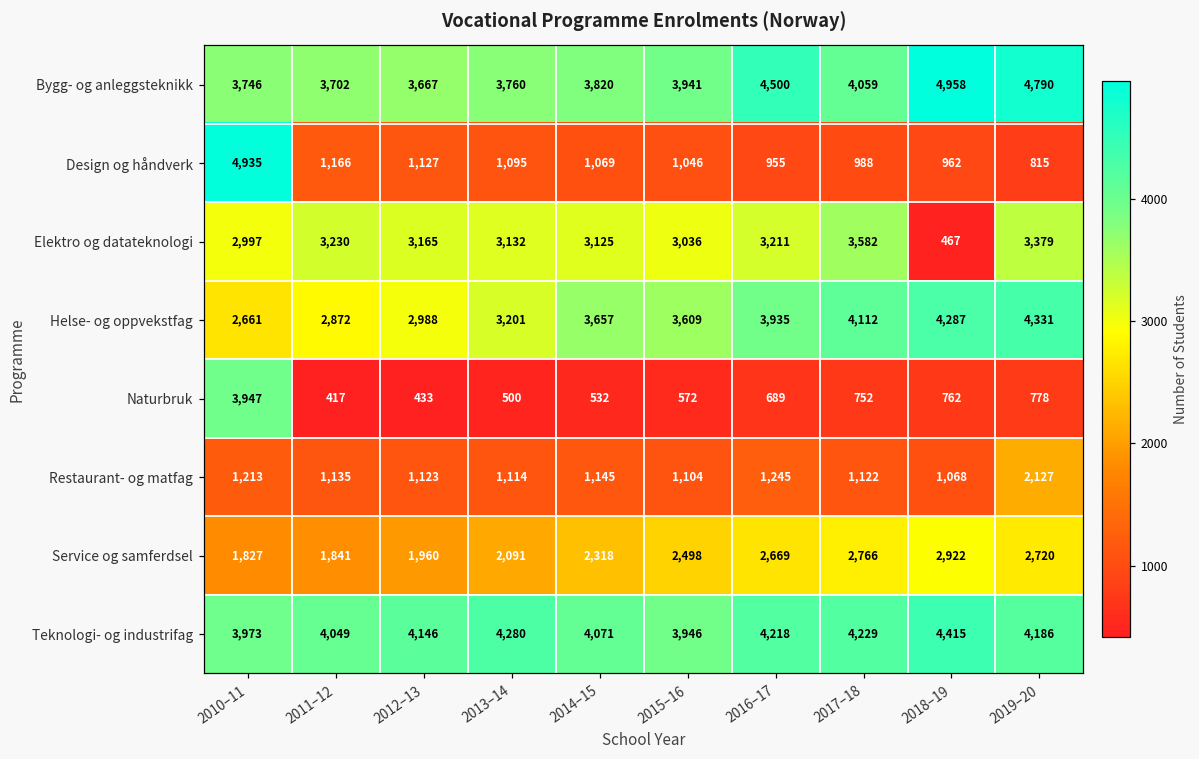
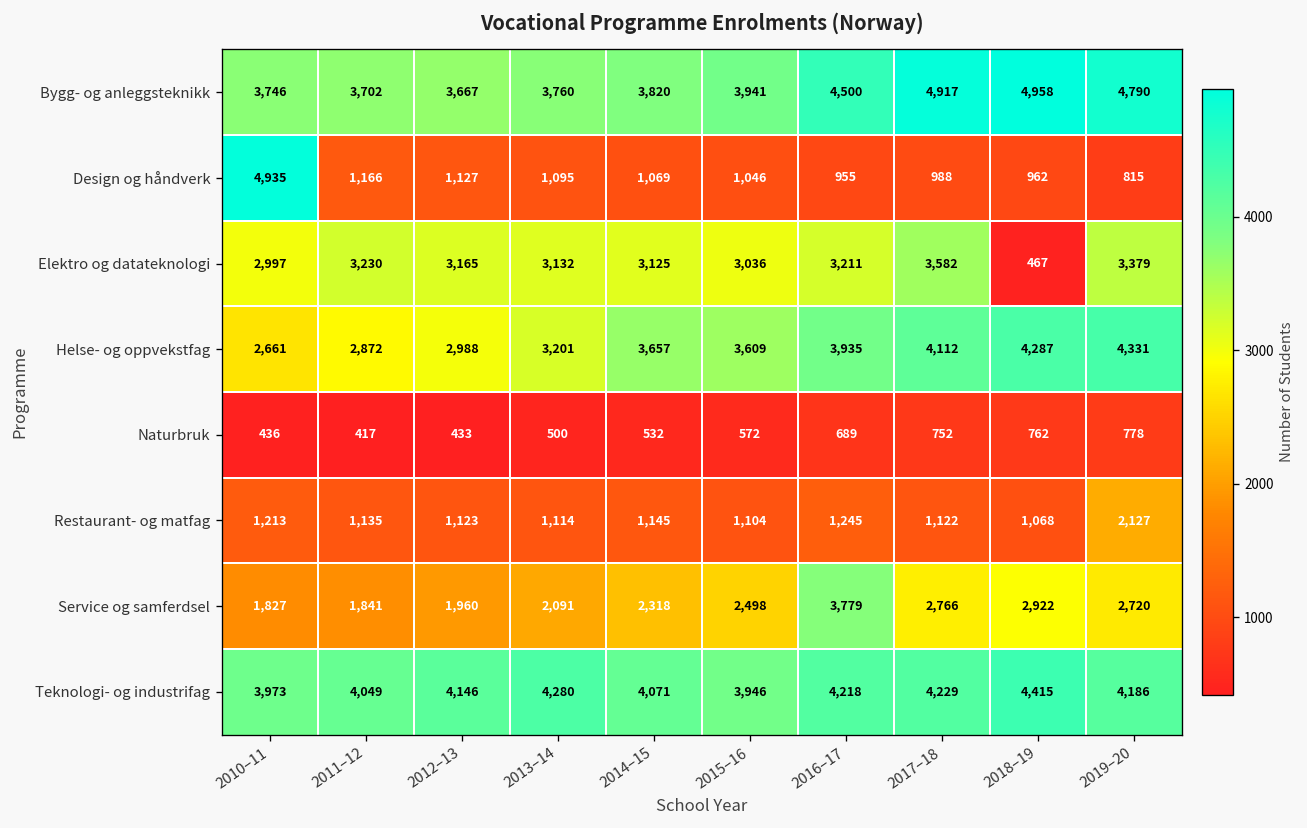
Bygg- og anleggsteknikk, 2017–18: 4,059 -> 4,917
Naturbruk, 2010–11: 3,947 -> 436
Service og samferdsel, 2016–17: 2,669 -> 3,779
